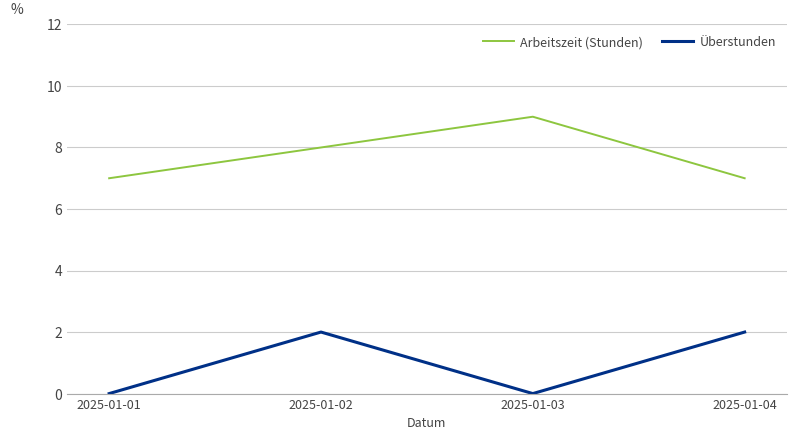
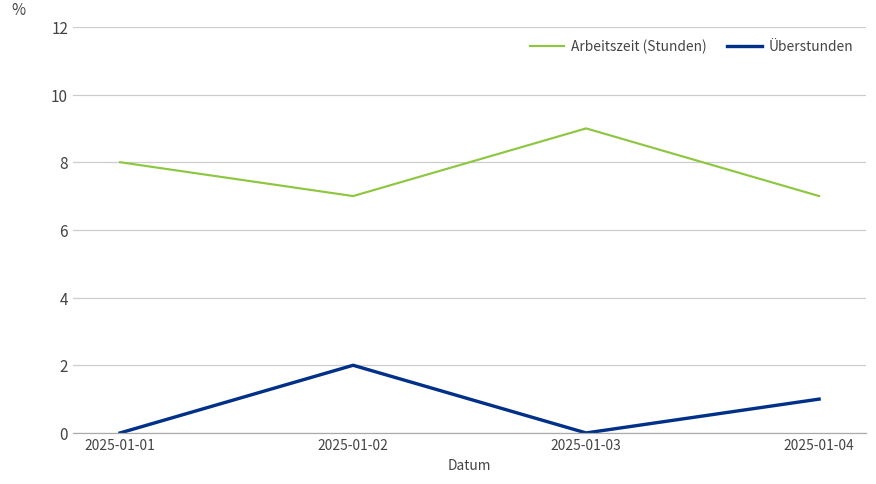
Arbeitszeit (Stunden), 2025-01-01: 7 -> 8
Arbeitszeit (Stunden), 2025-01-02: 8 -> 7
Überstunden, 2025-01-04: 2 -> 1
